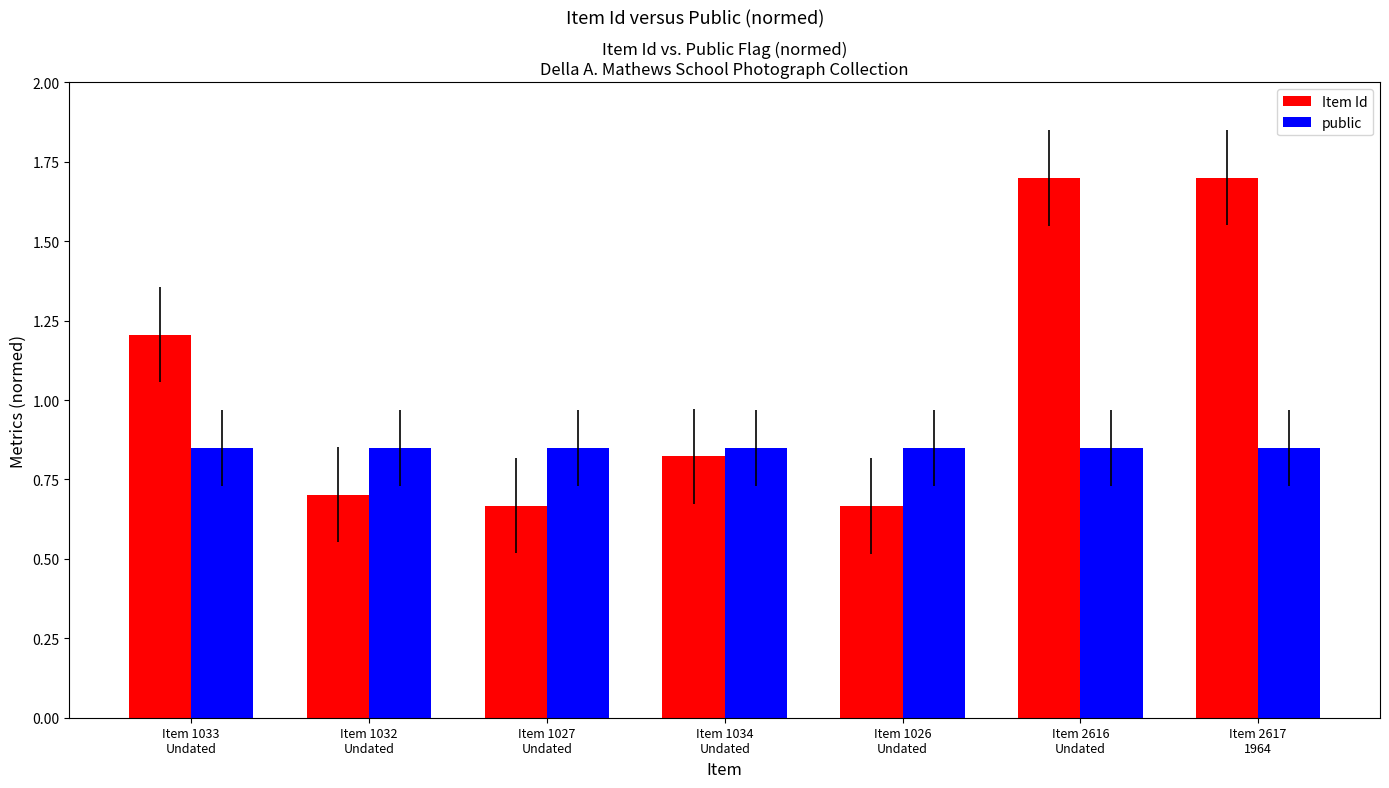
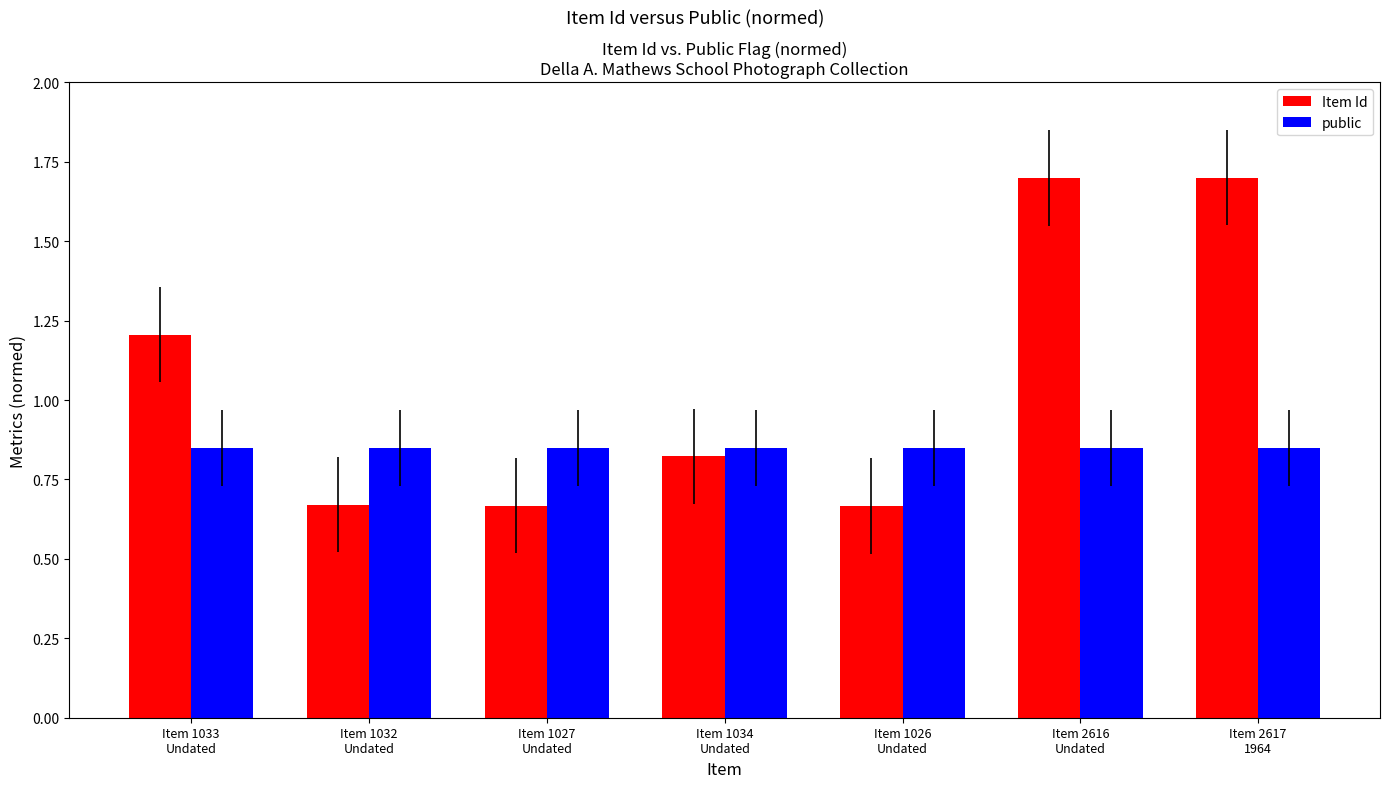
Item Id, Item 1032 Undated: 0.70 -> 0.67
